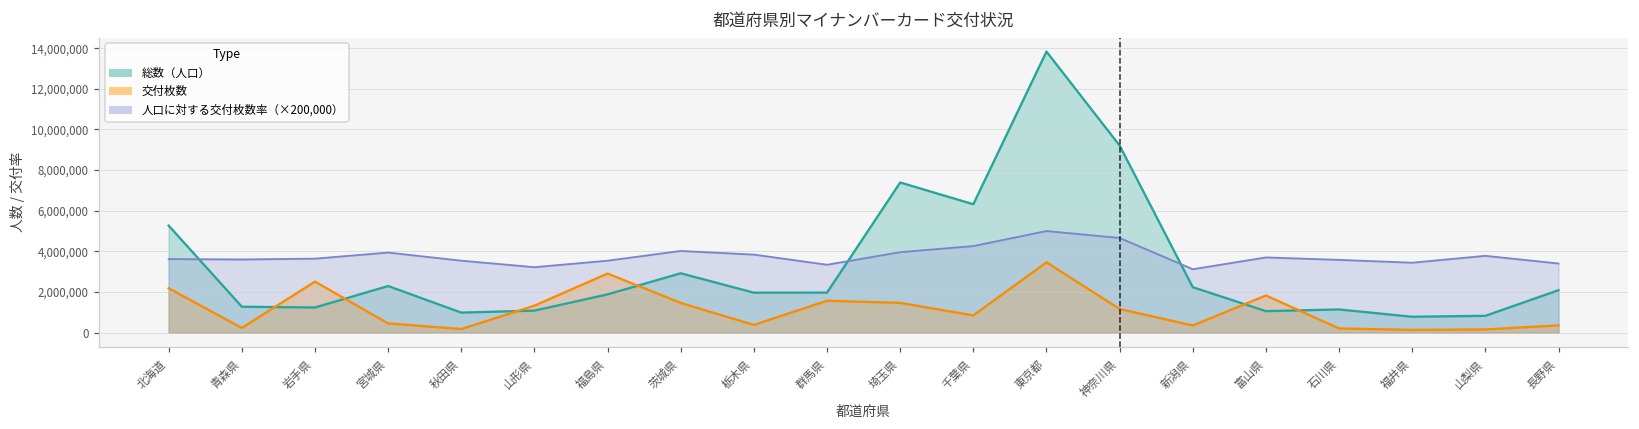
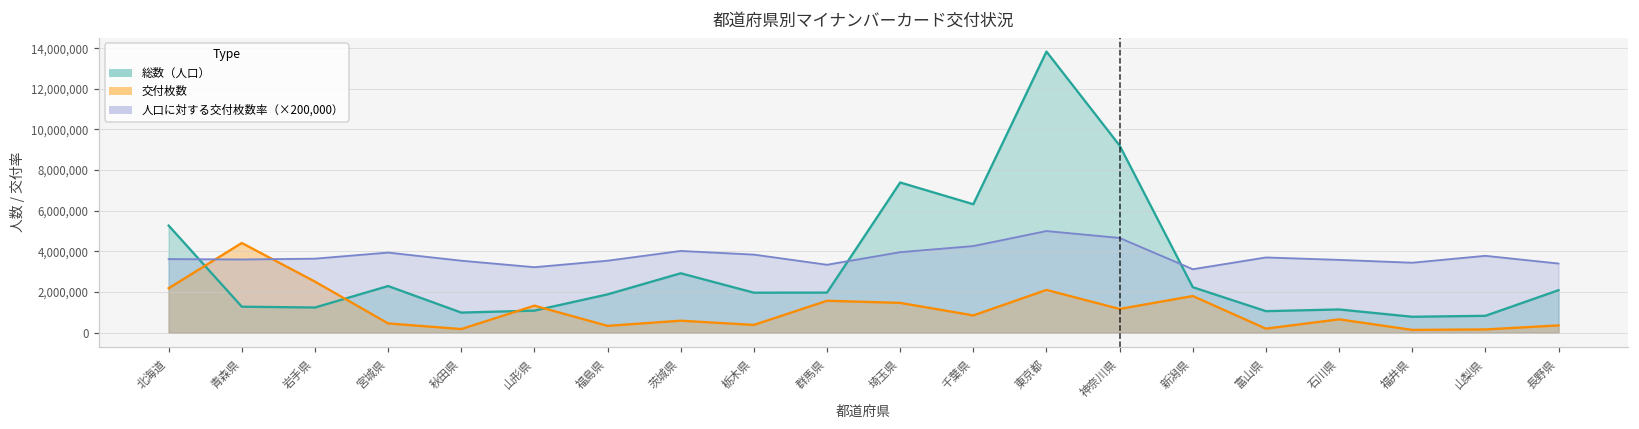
交付枚数, 青森県: 200,000 -> 4,400,000
交付枚数, 福島県: 2,900,000 -> 300,000
交付枚数, 茨城県: 1,500,000 -> 600,000
交付枚数, 東京都: 3,500,000 -> 2,100,000
交付枚数, 新潟県: 300,000 -> 1,800,000
交付枚数, 富山県: 1,800,000 -> 200,000
交付枚数, 石川県: 200,000 -> 700,000
